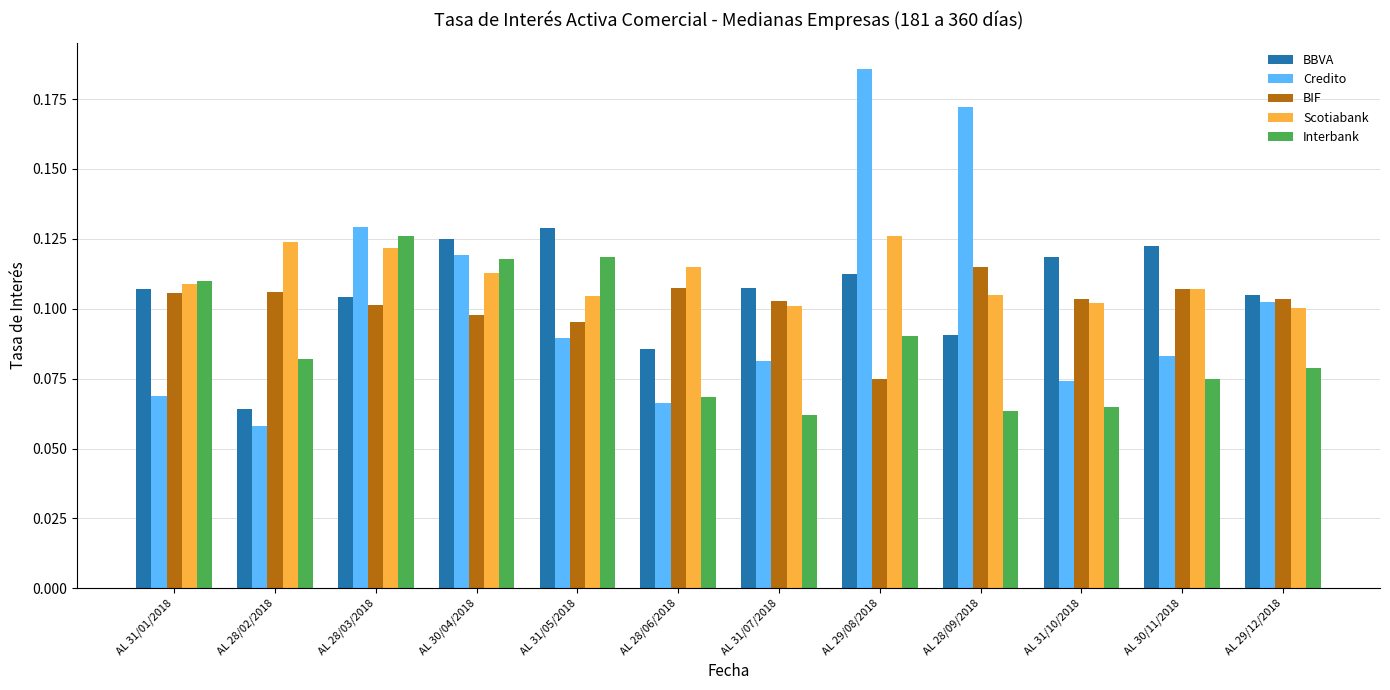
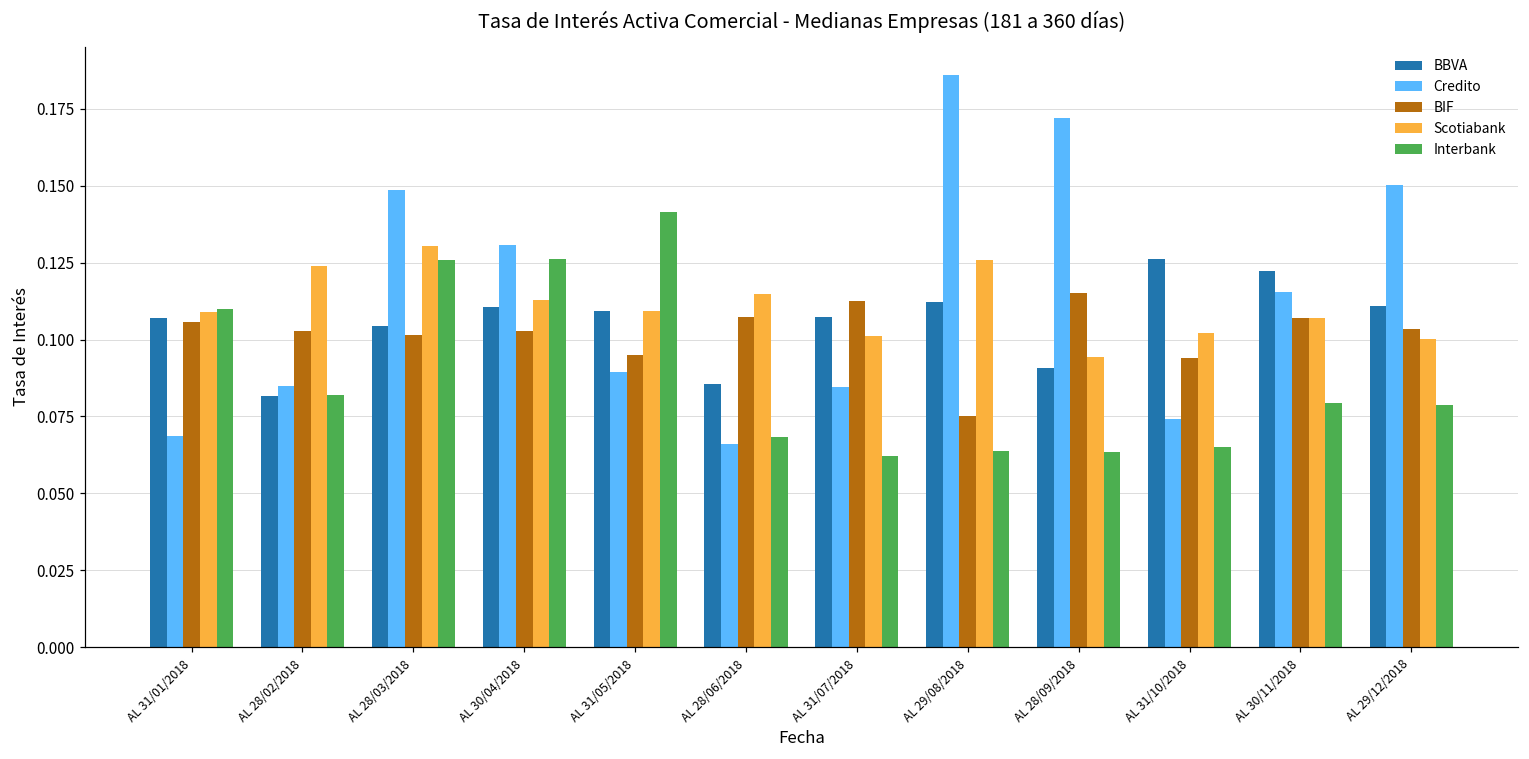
BBVA, AL 28/02/2018: 0.064 -> 0.082
Credito, AL 28/02/2018: 0.058 -> 0.085
BIF, AL 28/02/2018: 0.106 -> 0.103
Credito, AL 28/03/2018: 0.129 -> 0.149
Scotiabank, AL 28/03/2018: 0.122 -> 0.130
BBVA, AL 30/04/2018: 0.125 -> 0.111
Credito, AL 30/04/2018: 0.119 -> 0.131
BIF, AL 30/04/2018: 0.098 -> 0.103
Interbank, AL 30/04/2018: 0.118 -> 0.126
BBVA, AL 31/05/2018: 0.129 -> 0.109
Scotiabank, AL 31/05/2018: 0.105 -> 0.109
Interbank, AL 31/05/2018: 0.119 -> 0.141
Credito, AL 31/07/2018: 0.081 -> 0.085
BIF, AL 31/07/2018: 0.103 -> 0.113
Interbank, AL 29/08/2018: 0.090 -> 0.064
Scotiabank, AL 28/09/2018: 0.105 -> 0.094
BBVA, AL 31/10/2018: 0.119 -> 0.126
BIF, AL 31/10/2018: 0.104 -> 0.094
Credito, AL 30/11/2018: 0.083 -> 0.115
Interbank, AL 30/11/2018: 0.075 -> 0.079
BBVA, AL 29/12/2018: 0.105 -> 0.111
Credito, AL 29/12/2018: 0.103 -> 0.150
